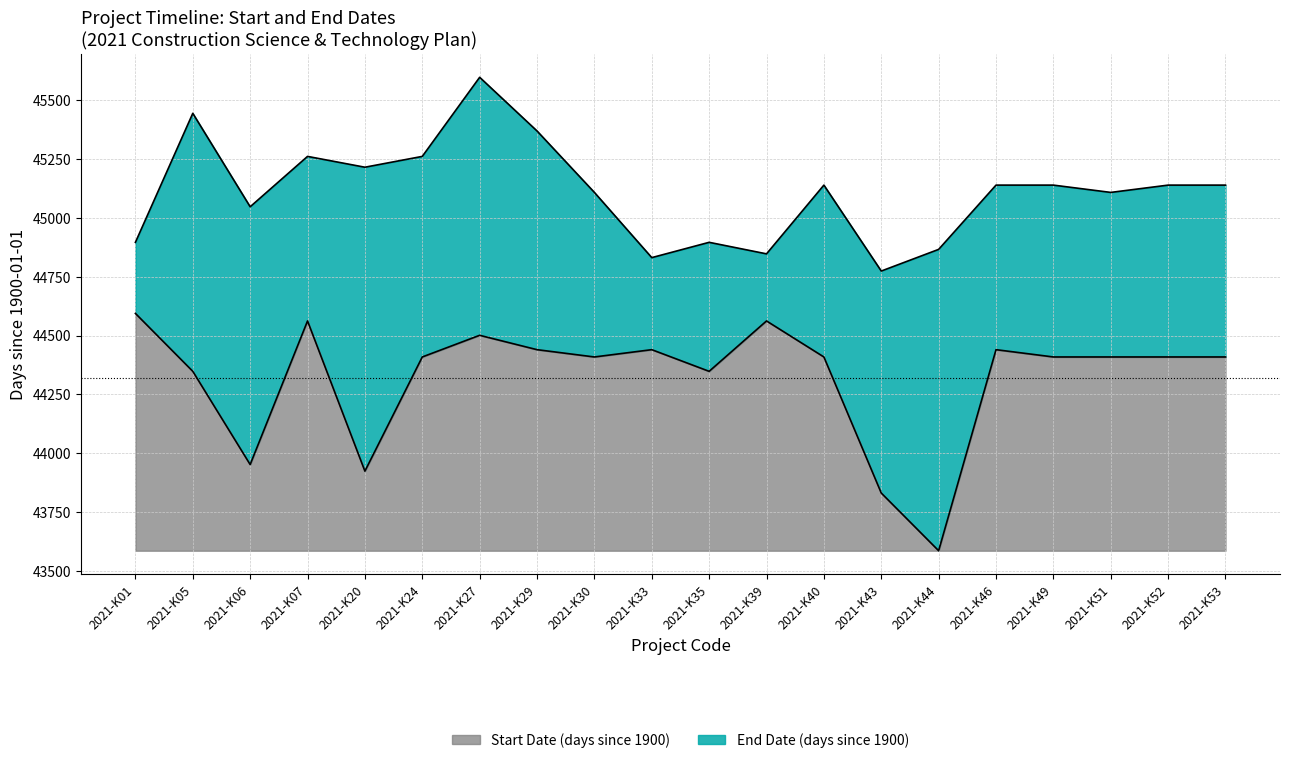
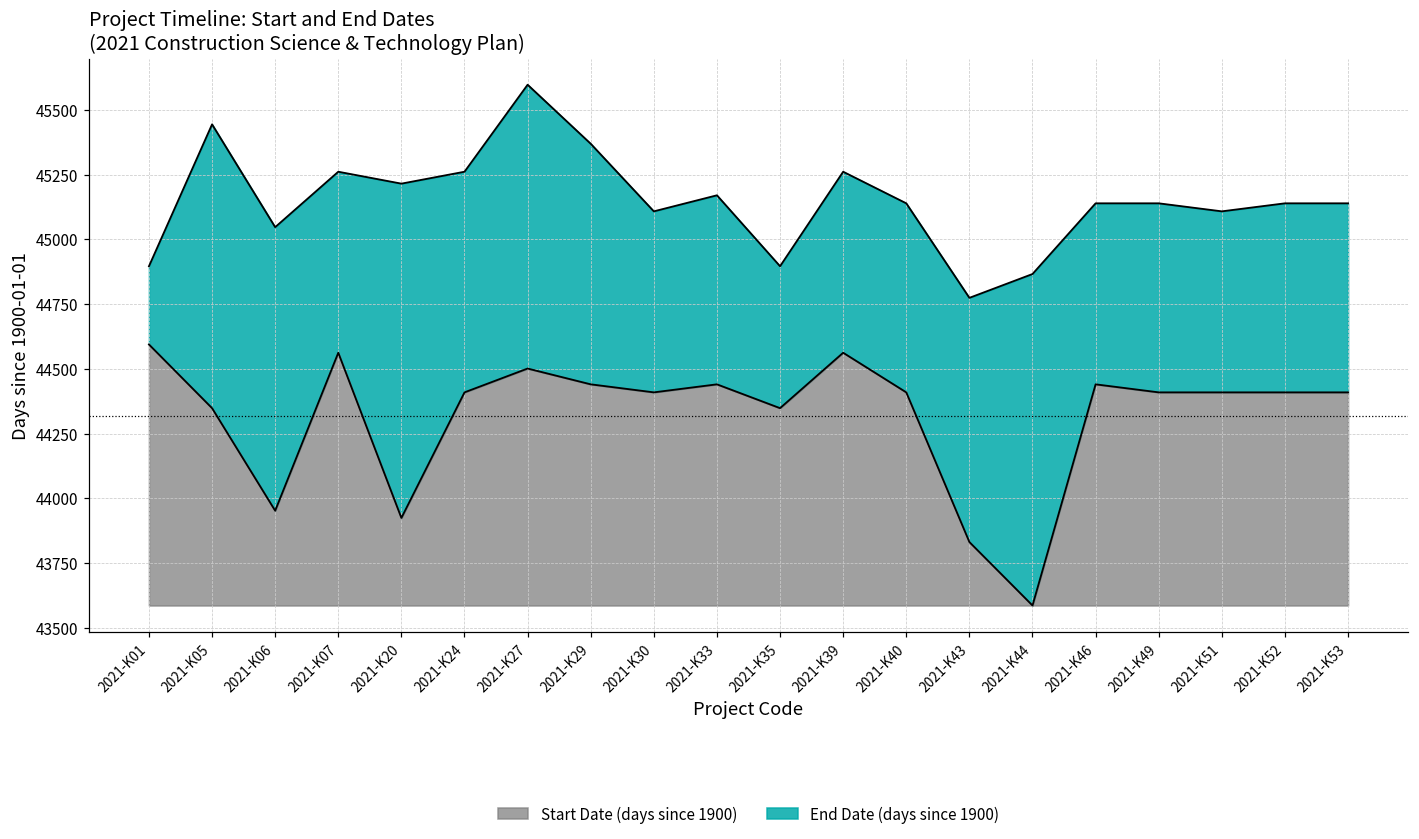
End Date (days since 1900), 2021-K33: 44830 -> 45170
End Date (days since 1900), 2021-K39: 44850 -> 45260
